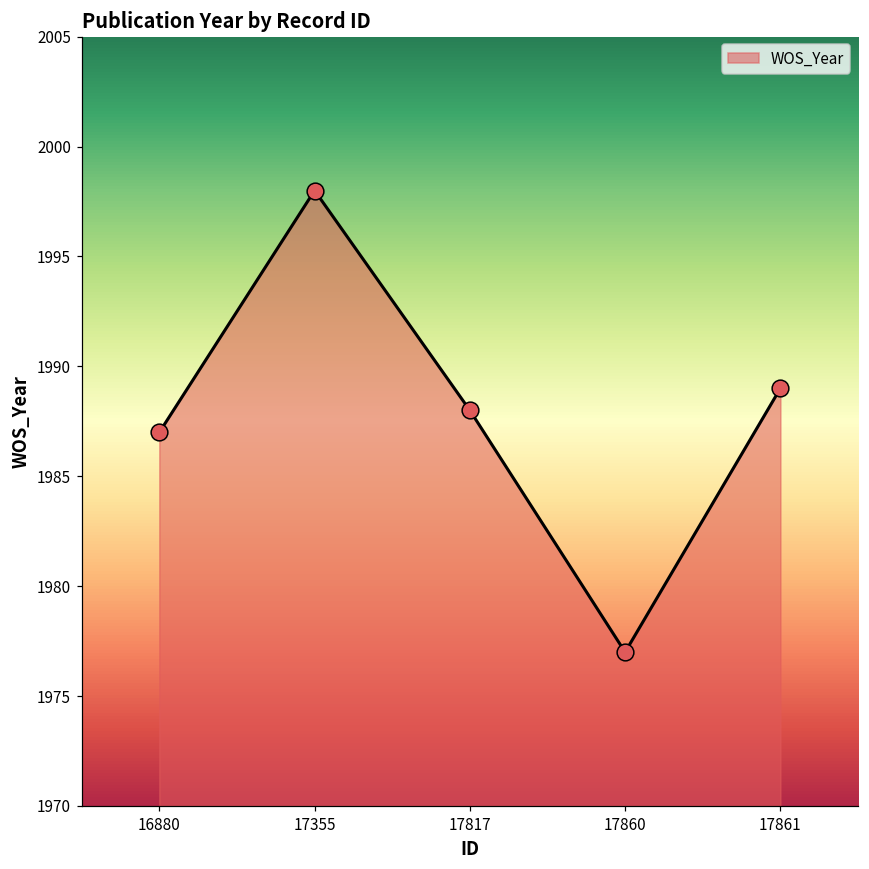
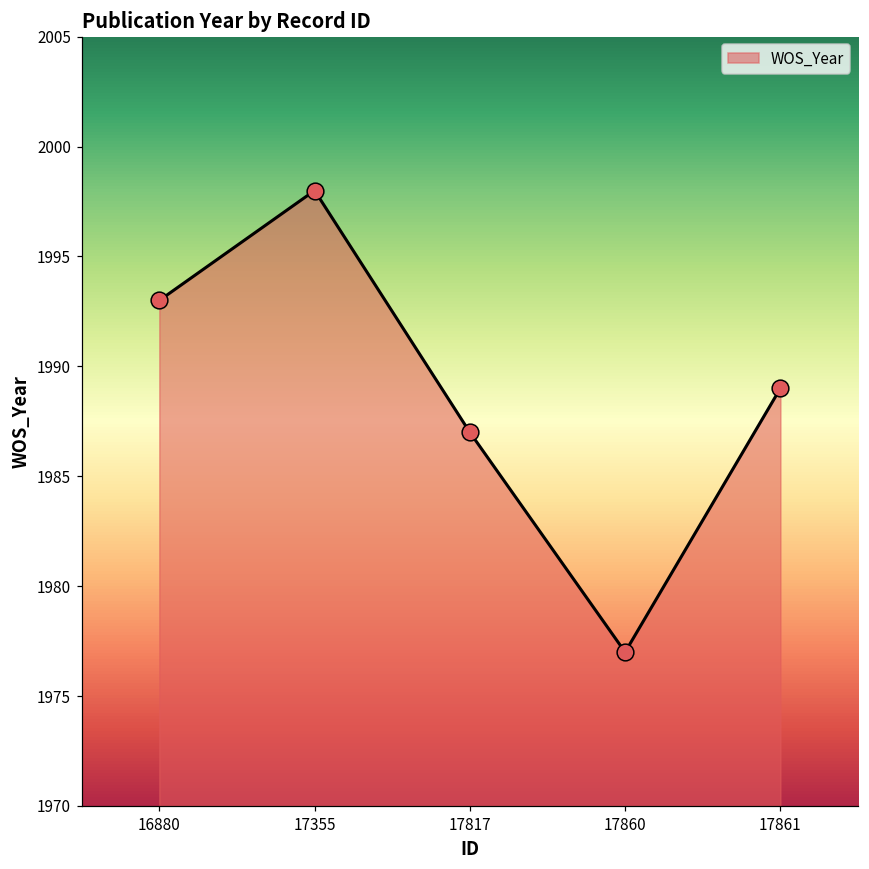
16880: 1987 -> 1993
17817: 1988 -> 1987
